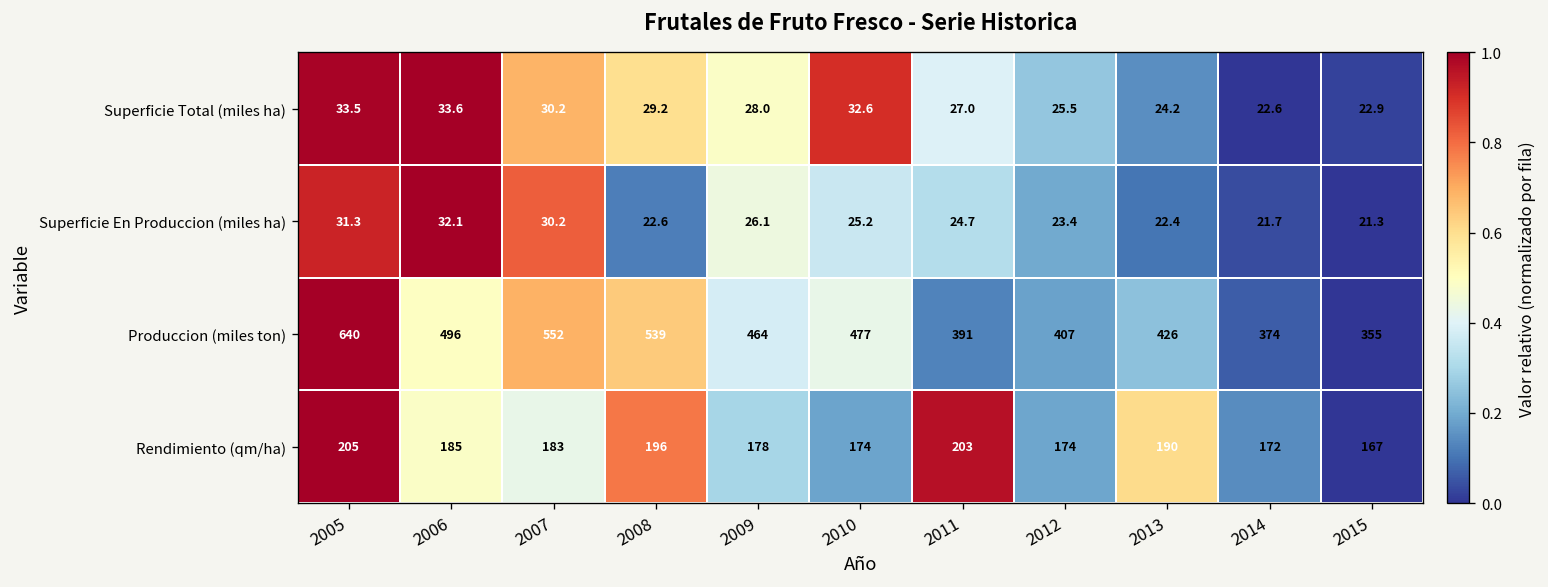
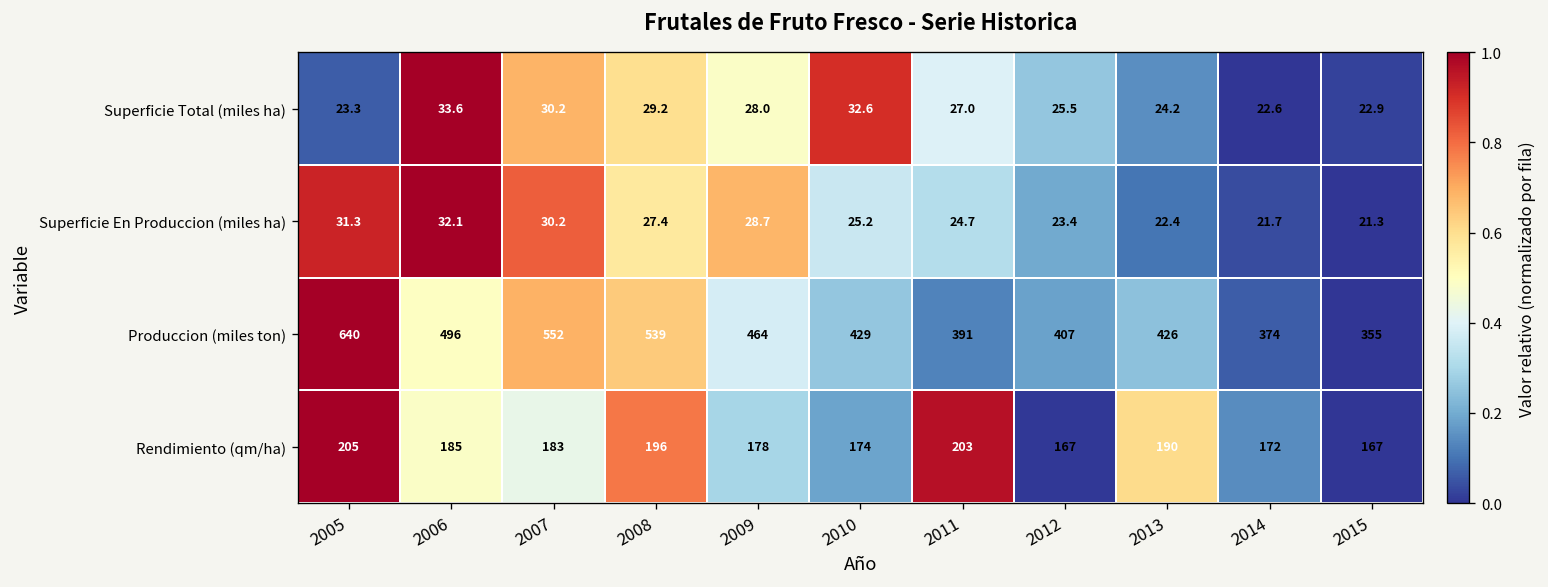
Superficie Total (miles ha), 2005: 33.5 -> 23.3
Superficie En Produccion (miles ha), 2008: 22.6 -> 27.4
Superficie En Produccion (miles ha), 2009: 26.1 -> 28.7
Produccion (miles ton), 2010: 477 -> 429
Rendimiento (qm/ha), 2012: 174 -> 167
